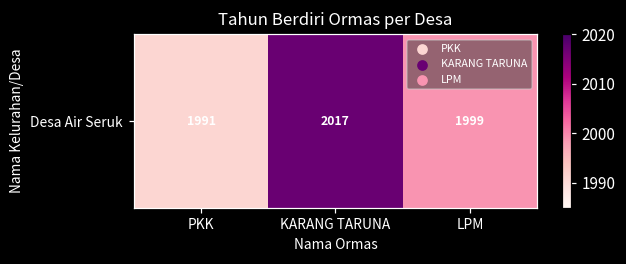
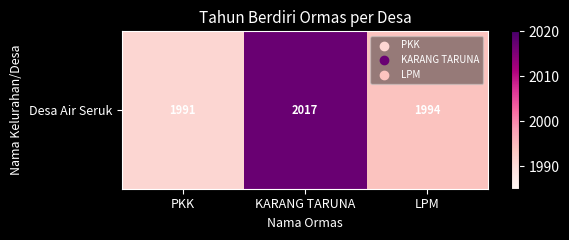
Desa Air Seruk, LPM: 1999 -> 1994
